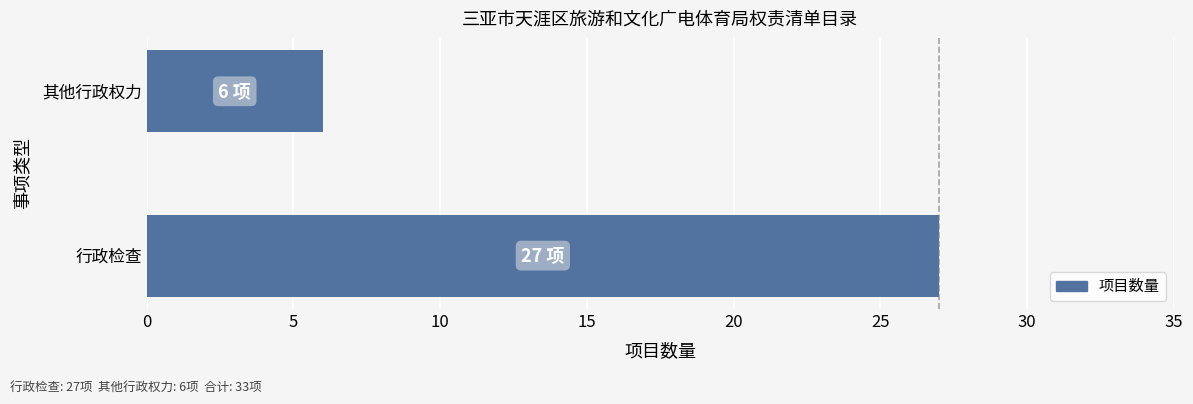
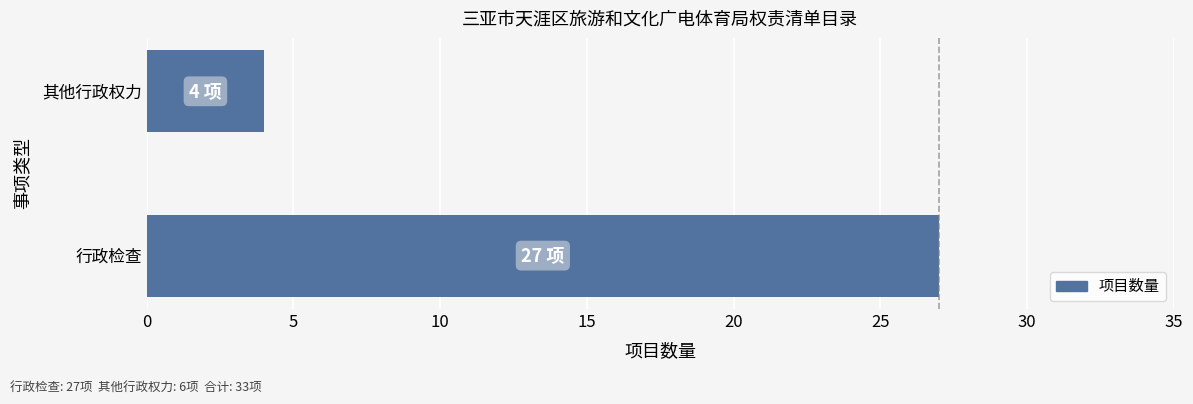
其他行政权力: 6 -> 4
